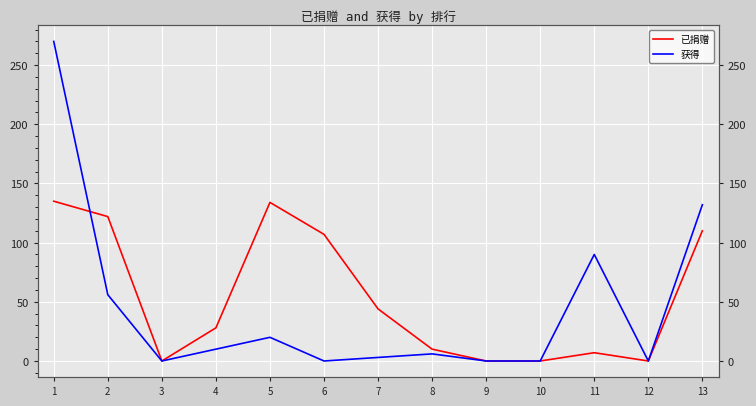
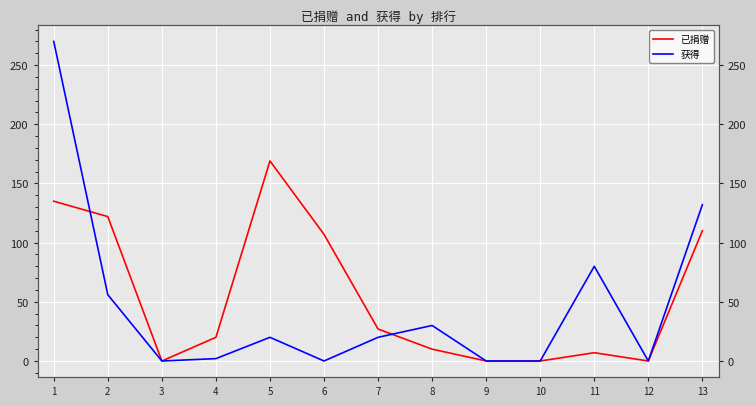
已捐赠, 4: 28 -> 20
获得, 4: 10 -> 2
已捐赠, 5: 134 -> 169
已捐赠, 7: 44 -> 27
获得, 7: 3 -> 20
获得, 8: 6 -> 30
获得, 11: 90 -> 80
